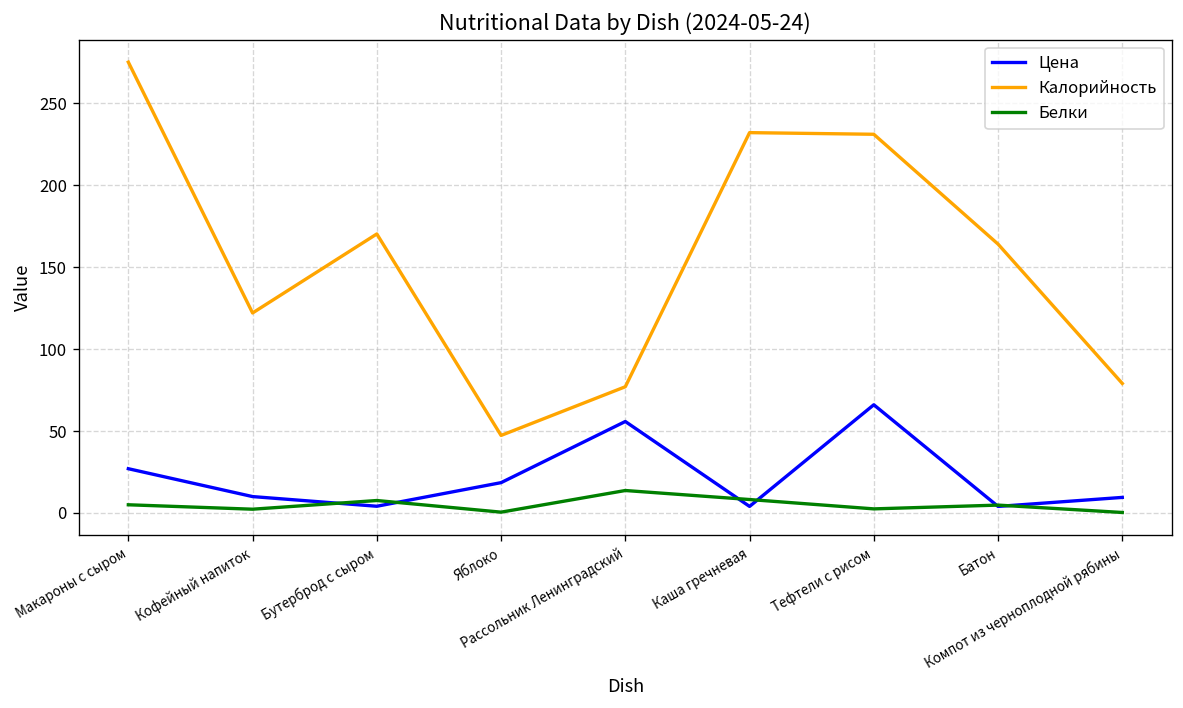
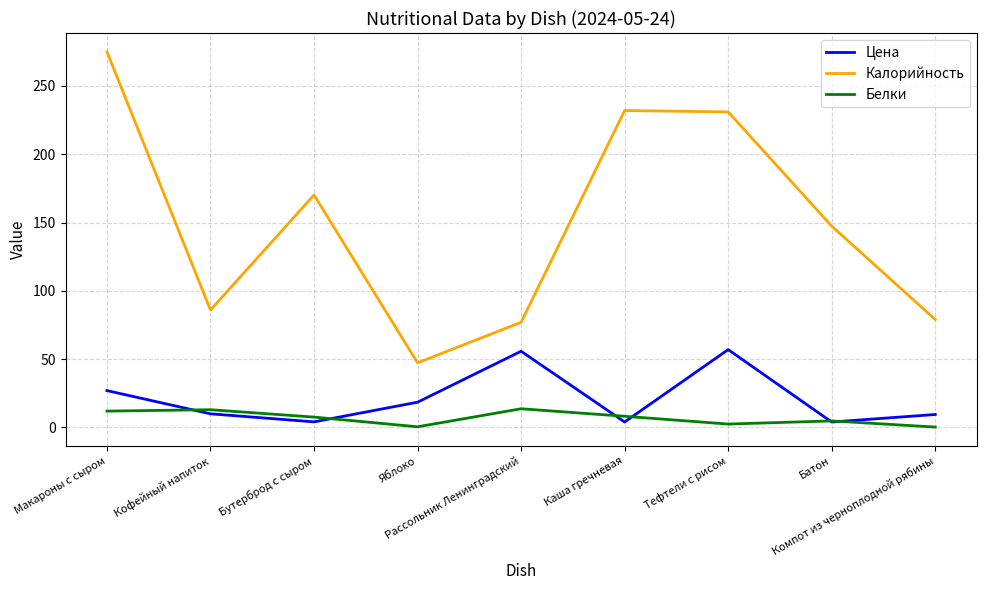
Белки, Макароны с сыром: 5 -> 12
Калорийность, Кофейный напиток: 122 -> 86
Белки, Кофейный напиток: 2 -> 13
Цена, Тефтели с рисом: 66 -> 57
Калорийность, Батон: 164 -> 147
